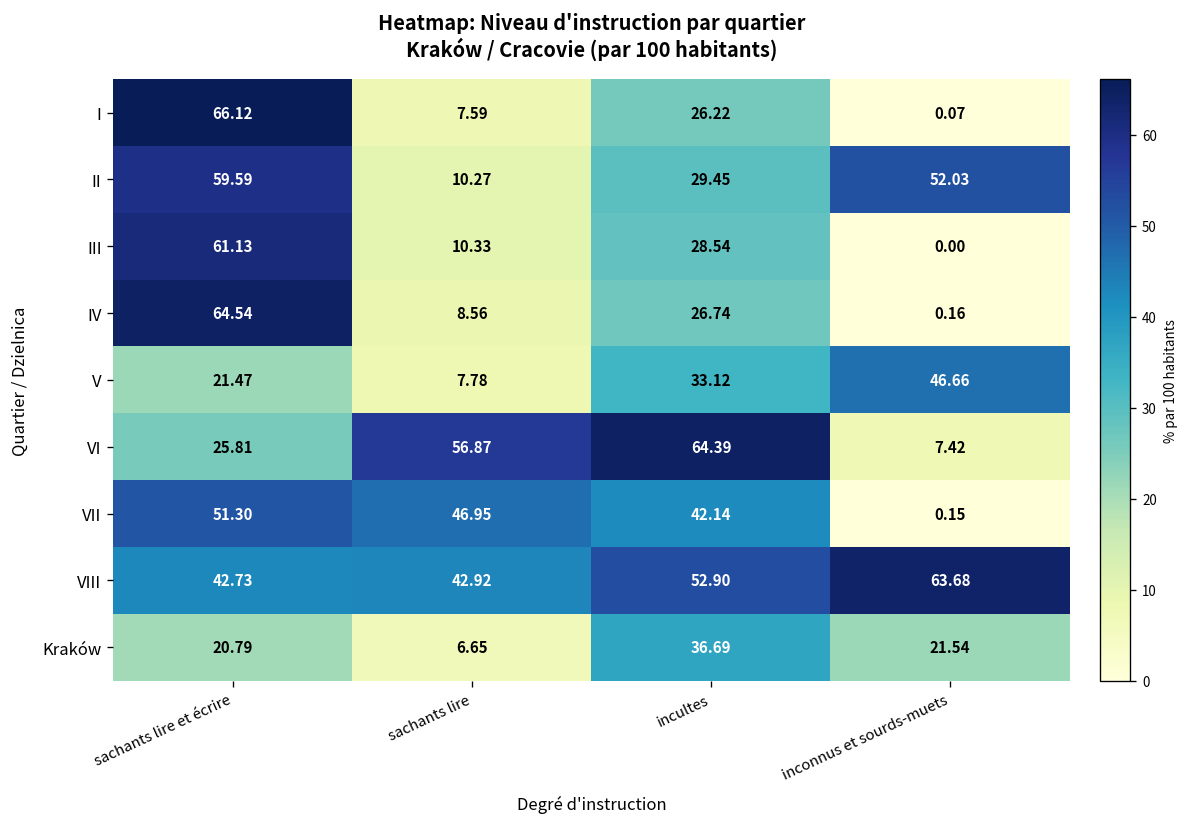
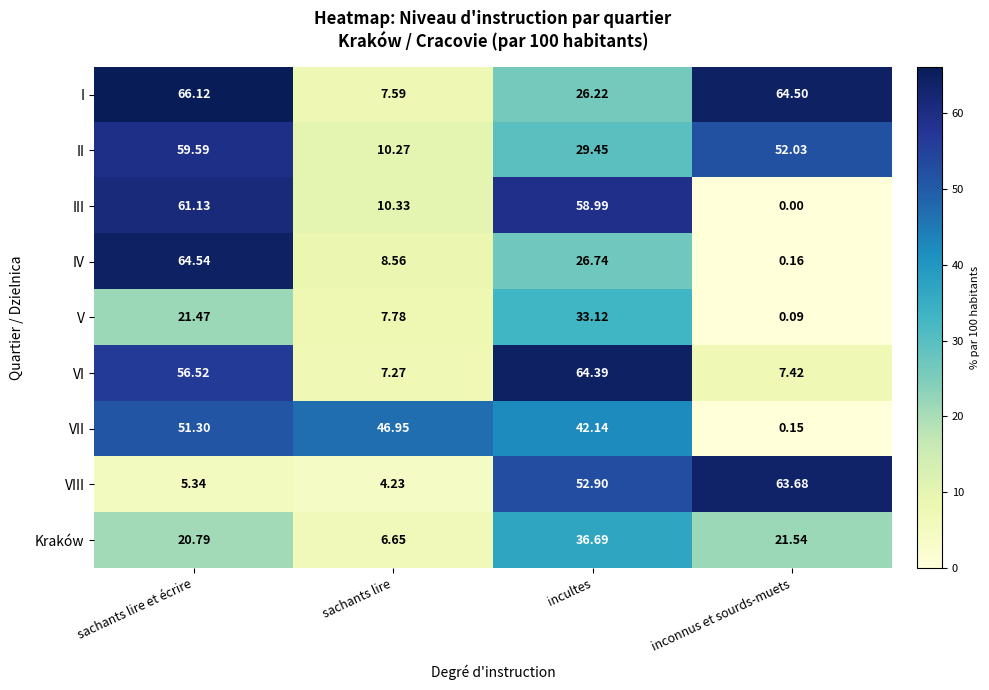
I, inconnus et sourds-muets: 0.07 -> 64.50
III, incultes: 28.54 -> 58.99
V, inconnus et sourds-muets: 46.66 -> 0.09
VI, sachants lire et écrire: 25.81 -> 56.52
VI, sachants lire: 56.87 -> 7.27
VIII, sachants lire et écrire: 42.73 -> 5.34
VIII, sachants lire: 42.92 -> 4.23
